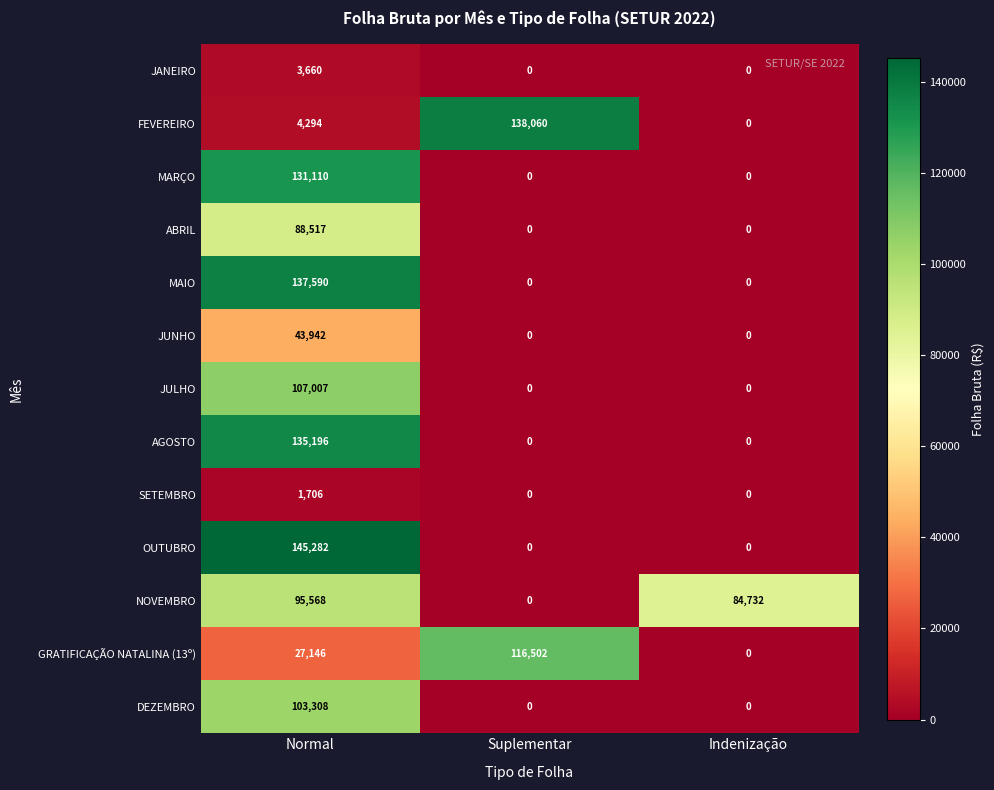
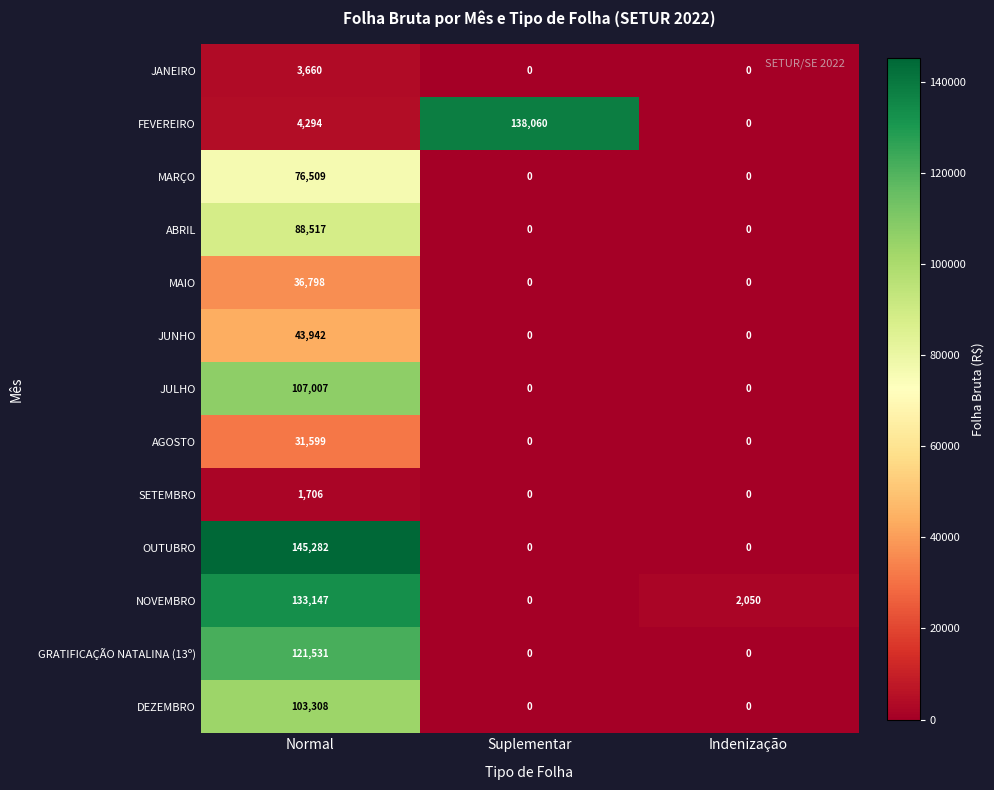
MARÇO, Normal: 131,110 -> 76,509
MAIO, Normal: 137,590 -> 36,798
AGOSTO, Normal: 135,196 -> 31,599
NOVEMBRO, Normal: 95,568 -> 133,147
NOVEMBRO, Indenização: 84,732 -> 2,050
GRATIFICAÇÃO NATALINA (13º), Normal: 27,146 -> 121,531
GRATIFICAÇÃO NATALINA (13º), Suplementar: 116,502 -> 0
